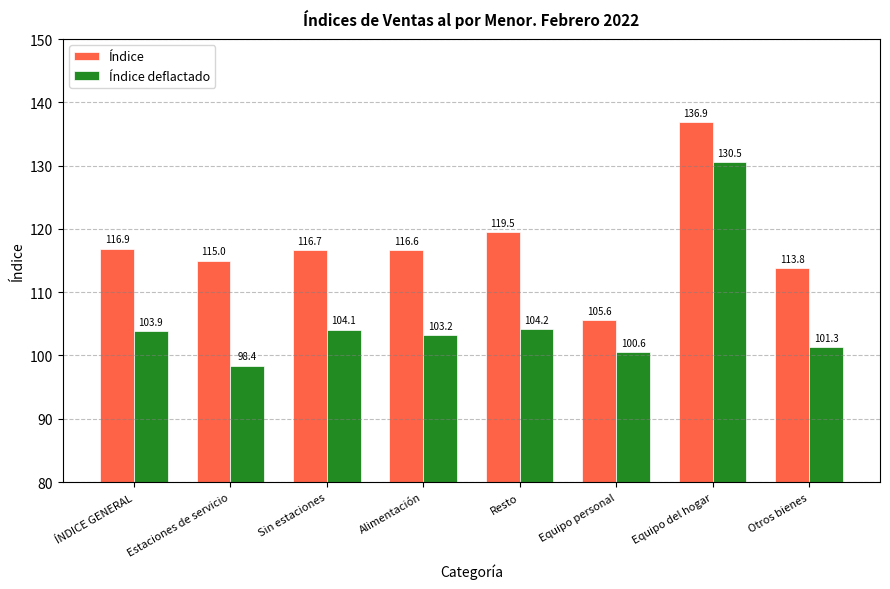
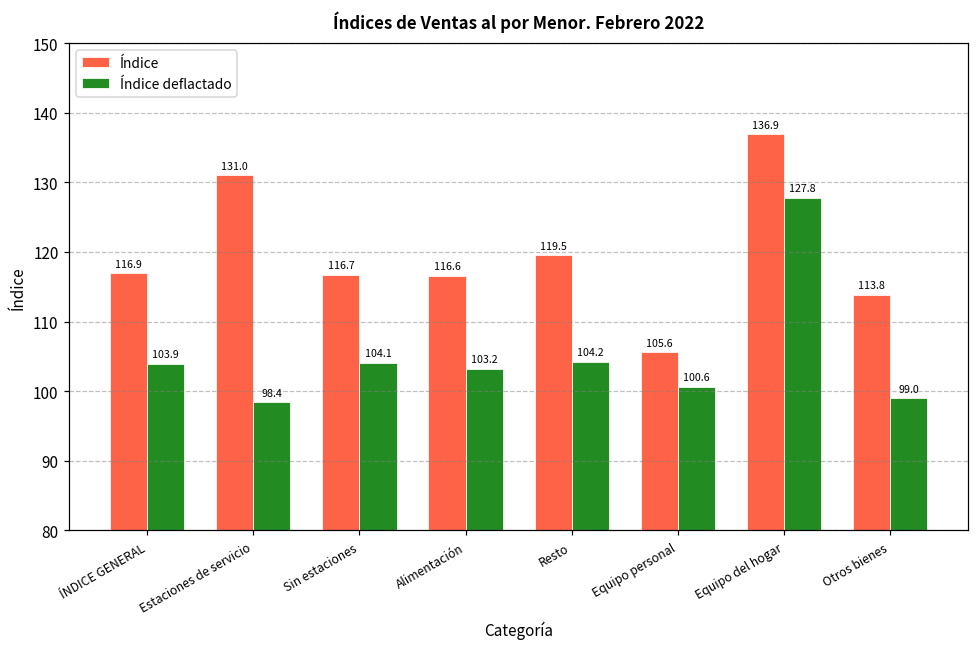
Índice, Estaciones de servicio: 115.0 -> 131.0
Índice deflactado, Equipo del hogar: 130.5 -> 127.8
Índice deflactado, Otros bienes: 101.3 -> 99.0
